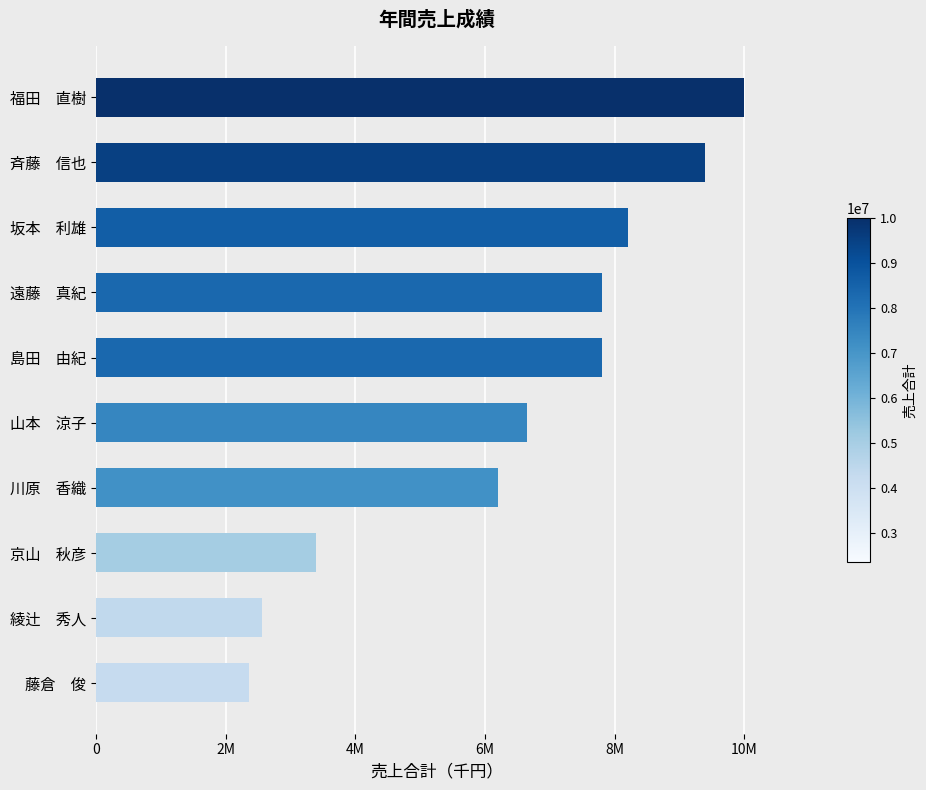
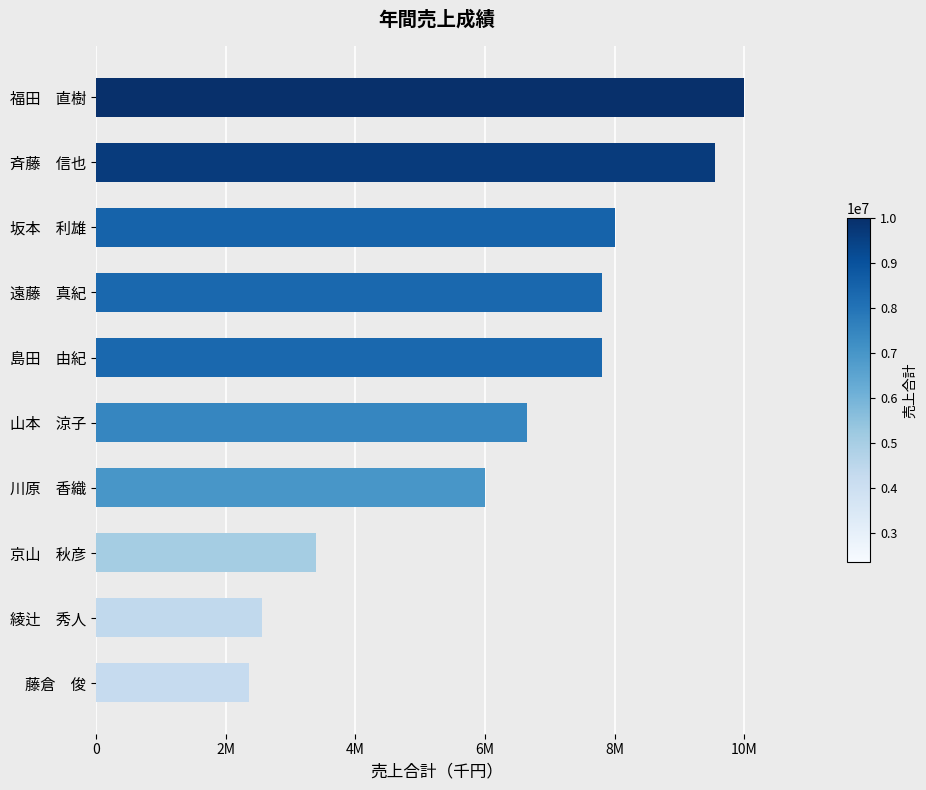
斉藤 信也: 9400000 -> 9500000
坂本 利雄: 8200000 -> 8000000
川原 香織: 6200000 -> 6000000
